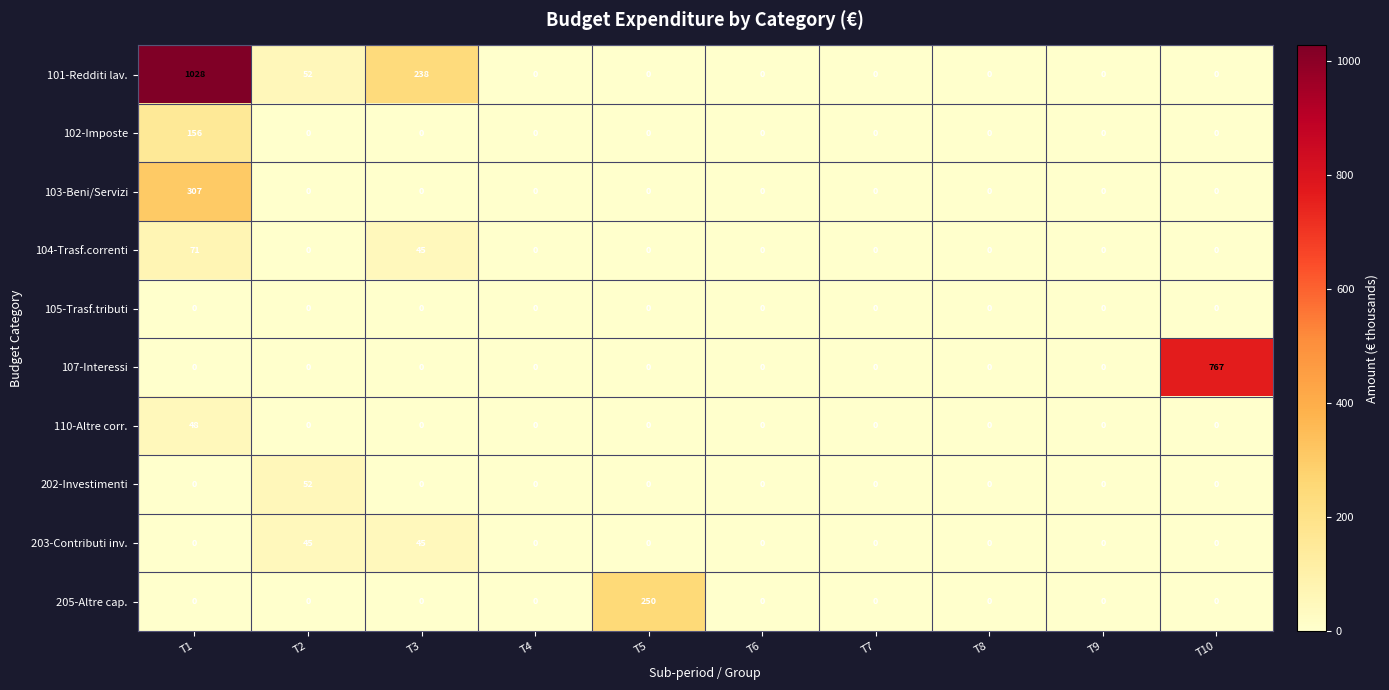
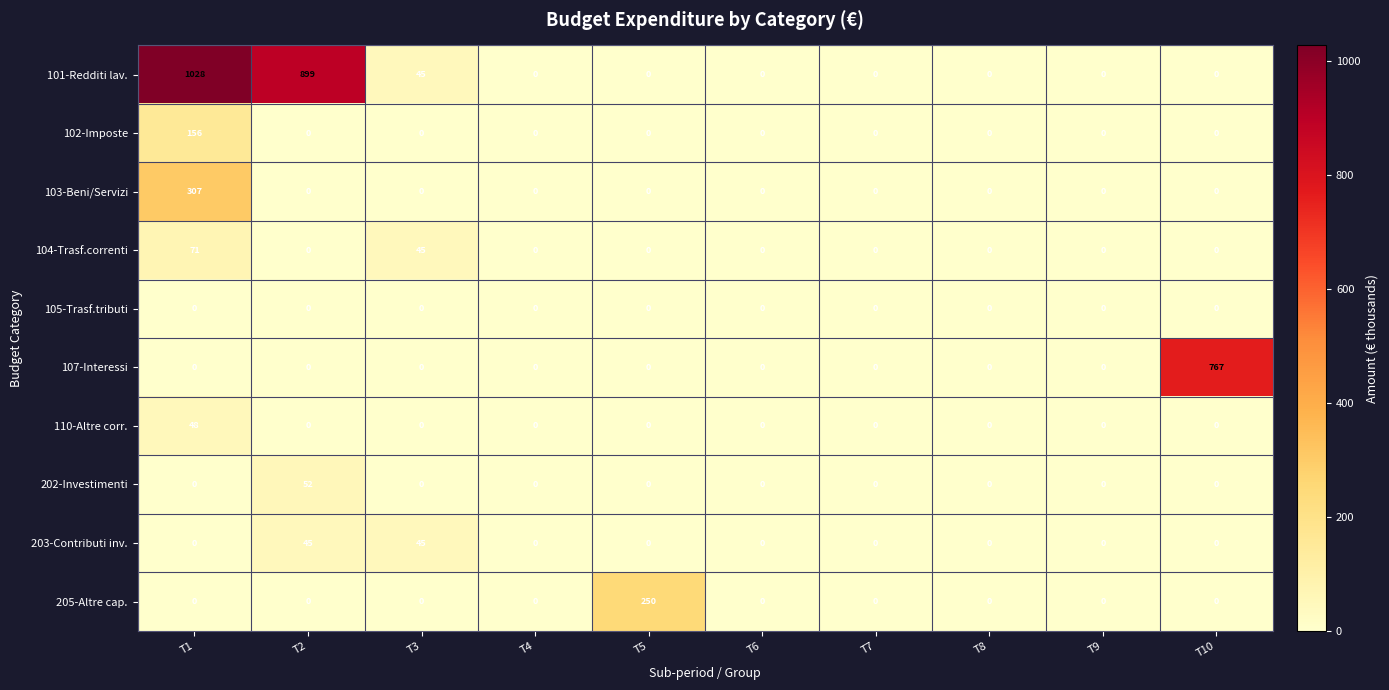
101-Redditi lav., T2: 52 -> 899
101-Redditi lav., T3: 238 -> 45
